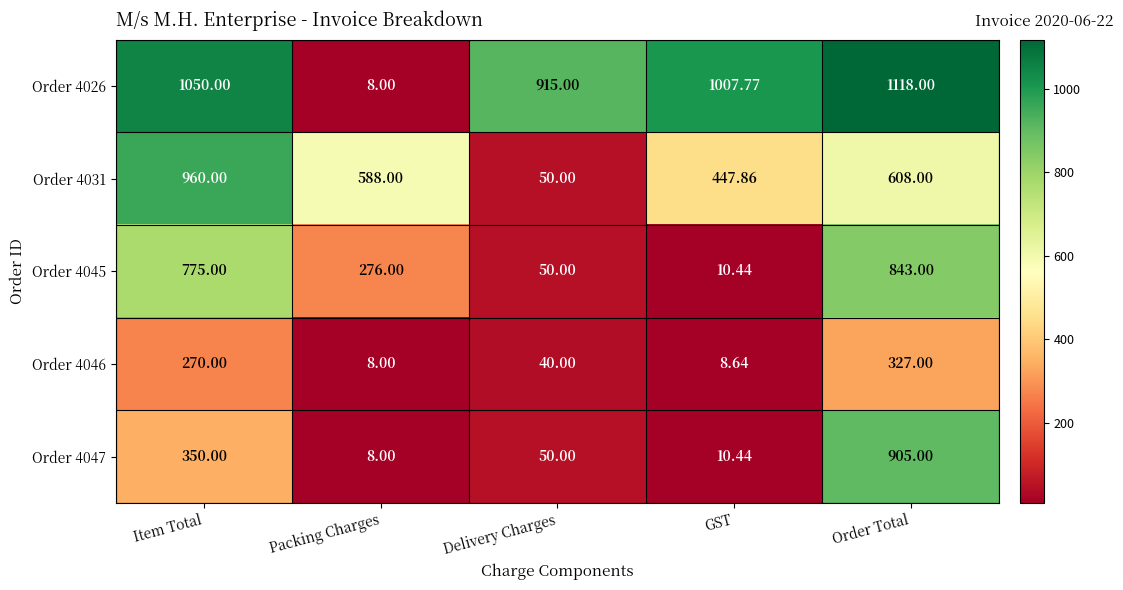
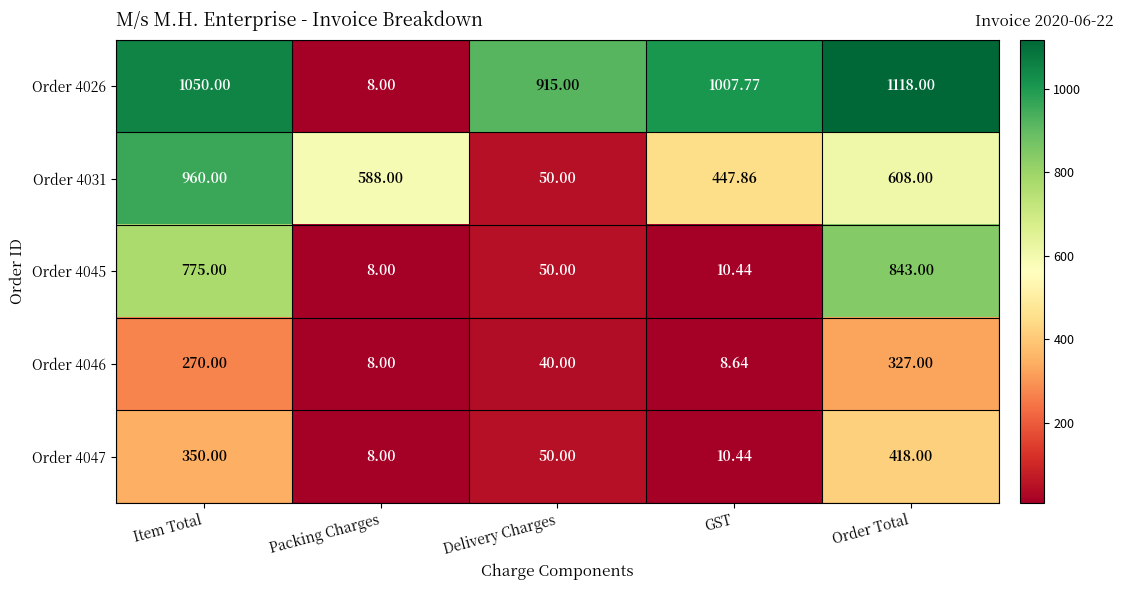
Order 4045, Packing Charges: 276.00 -> 8.00
Order 4047, Order Total: 905.00 -> 418.00
